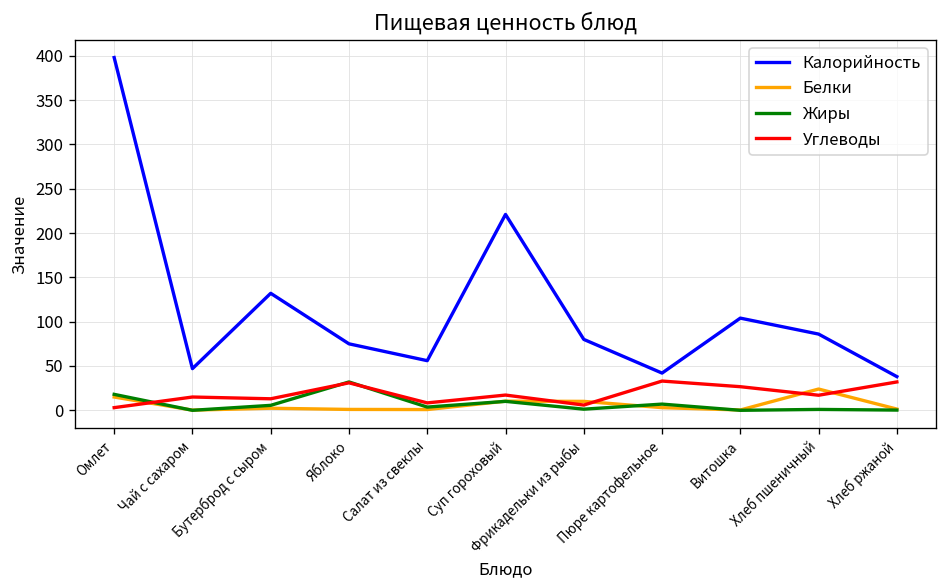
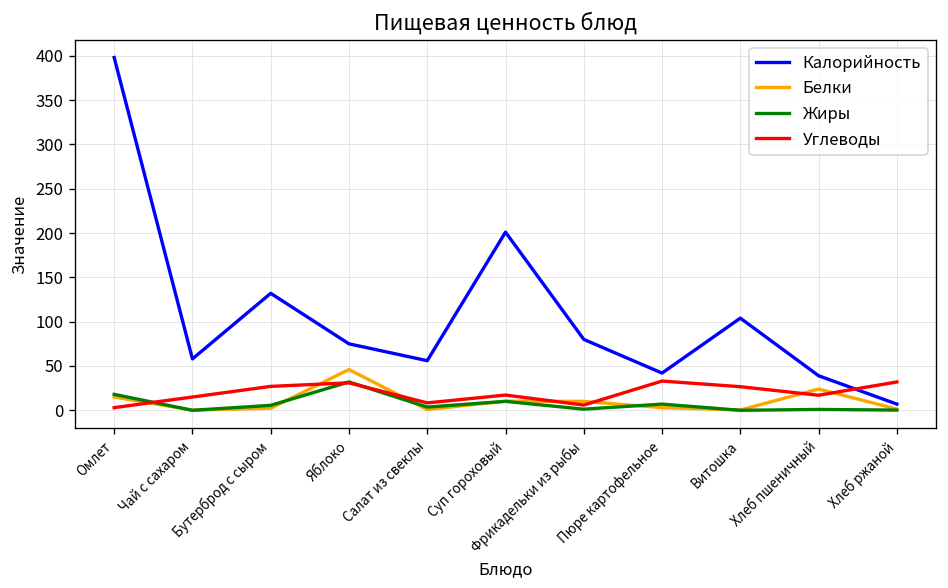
Калорийность, Чай с сахаром: 50 -> 60
Углеводы, Бутерброд с сыром: 10 -> 30
Белки, Яблоко: 0 -> 50
Калорийность, Суп гороховый: 220 -> 200
Калорийность, Хлеб пшеничный: 90 -> 40
Калорийность, Хлеб ржаной: 40 -> 10
